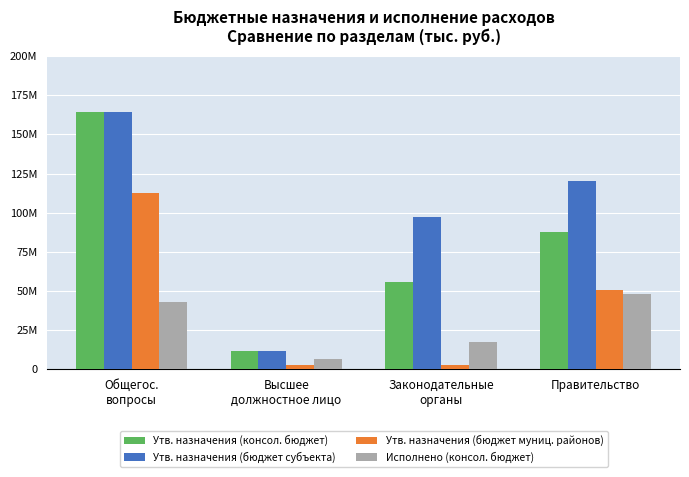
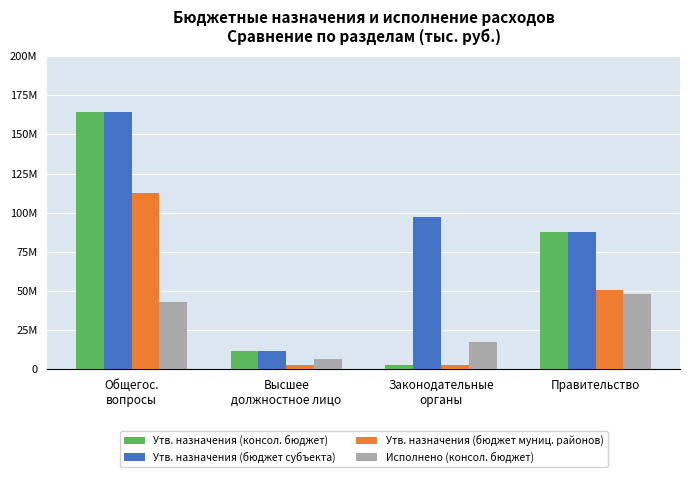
Утв. назначения (консол. бюджет), Законодательные органы: 56000000 -> 3000000
Утв. назначения (бюджет субъекта), Правительство: 120000000 -> 88000000
